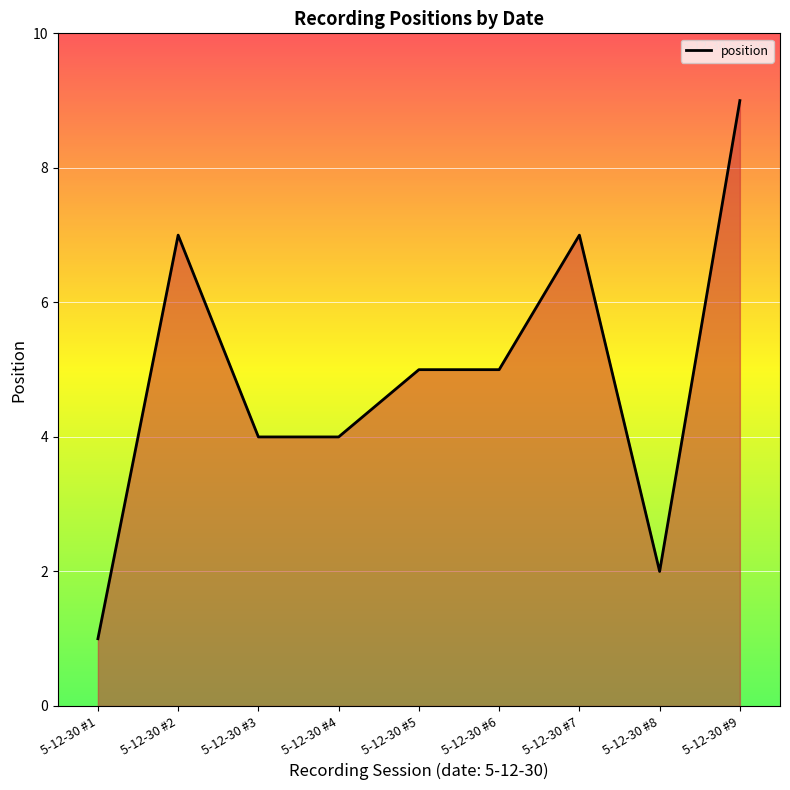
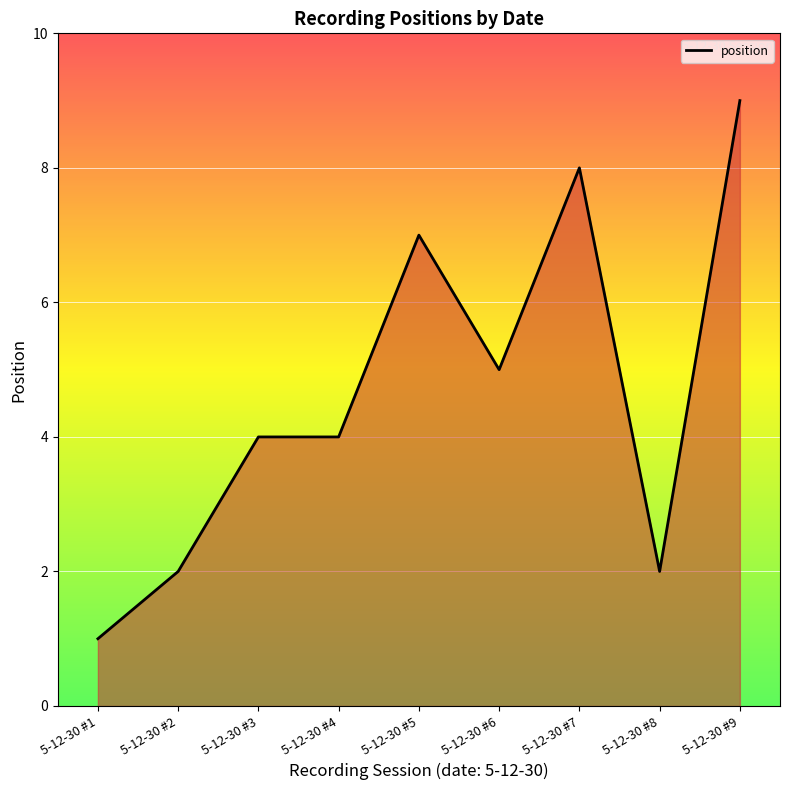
5-12-30 #2: 7 -> 2
5-12-30 #5: 5 -> 7
5-12-30 #7: 7 -> 8
